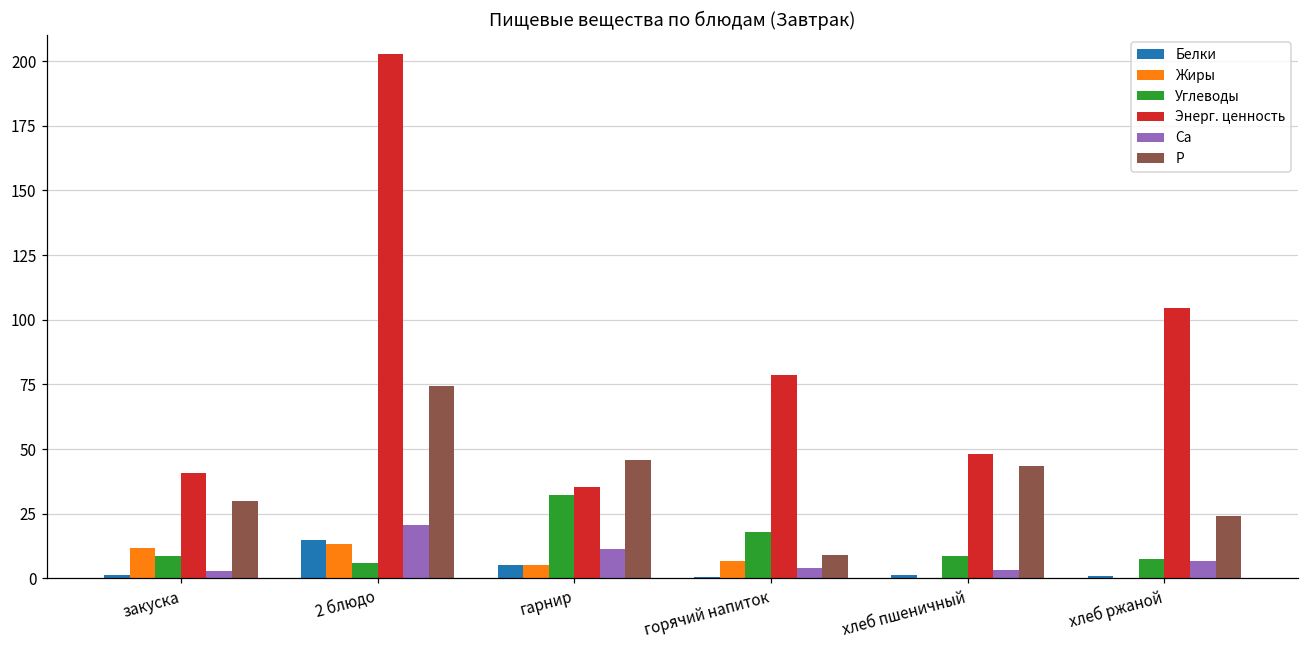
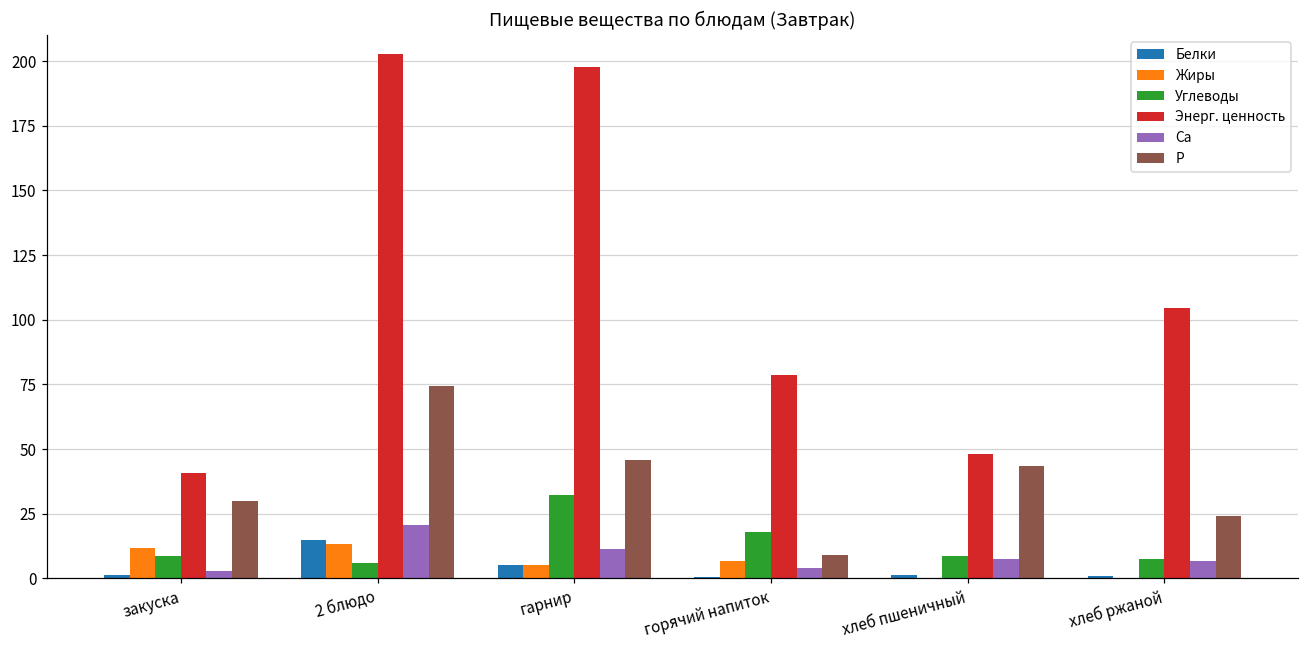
Энерг. ценность, гарнир: 35 -> 198
Ca, хлеб пшеничный: 3 -> 7
